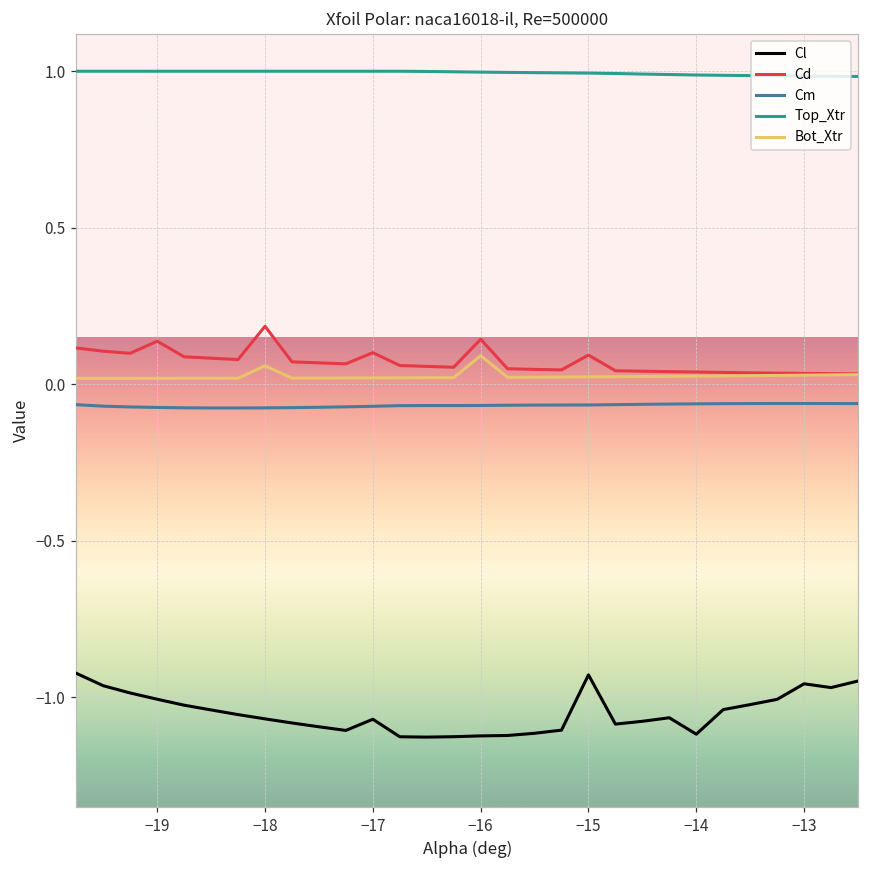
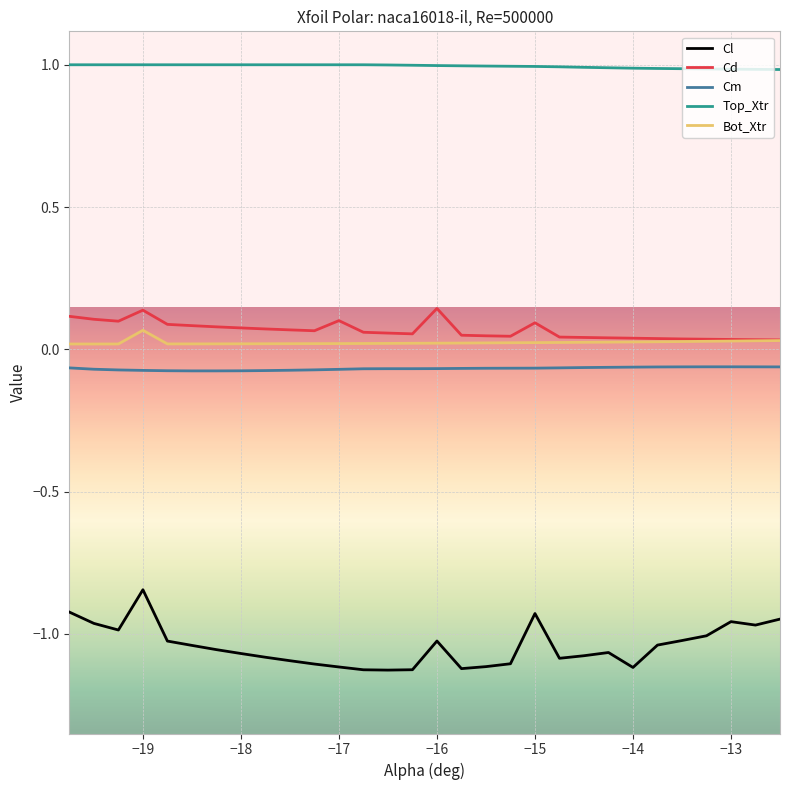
Cl, −19: -1.01 -> -0.84
Bot_Xtr, −19: 0.02 -> 0.07
Cd, −18: 0.19 -> 0.08
Bot_Xtr, −18: 0.06 -> 0.02
Cl, −17: -1.07 -> -1.12
Cl, −16: -1.12 -> -1.03
Bot_Xtr, −16: 0.09 -> 0.02
